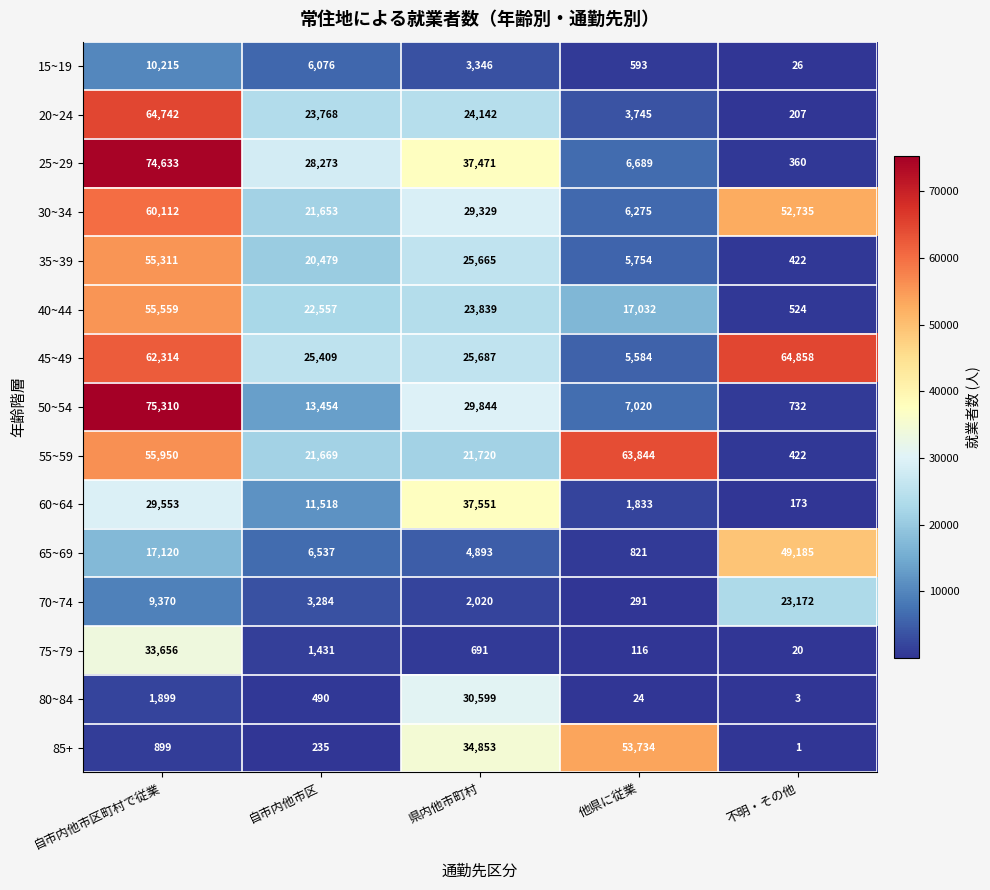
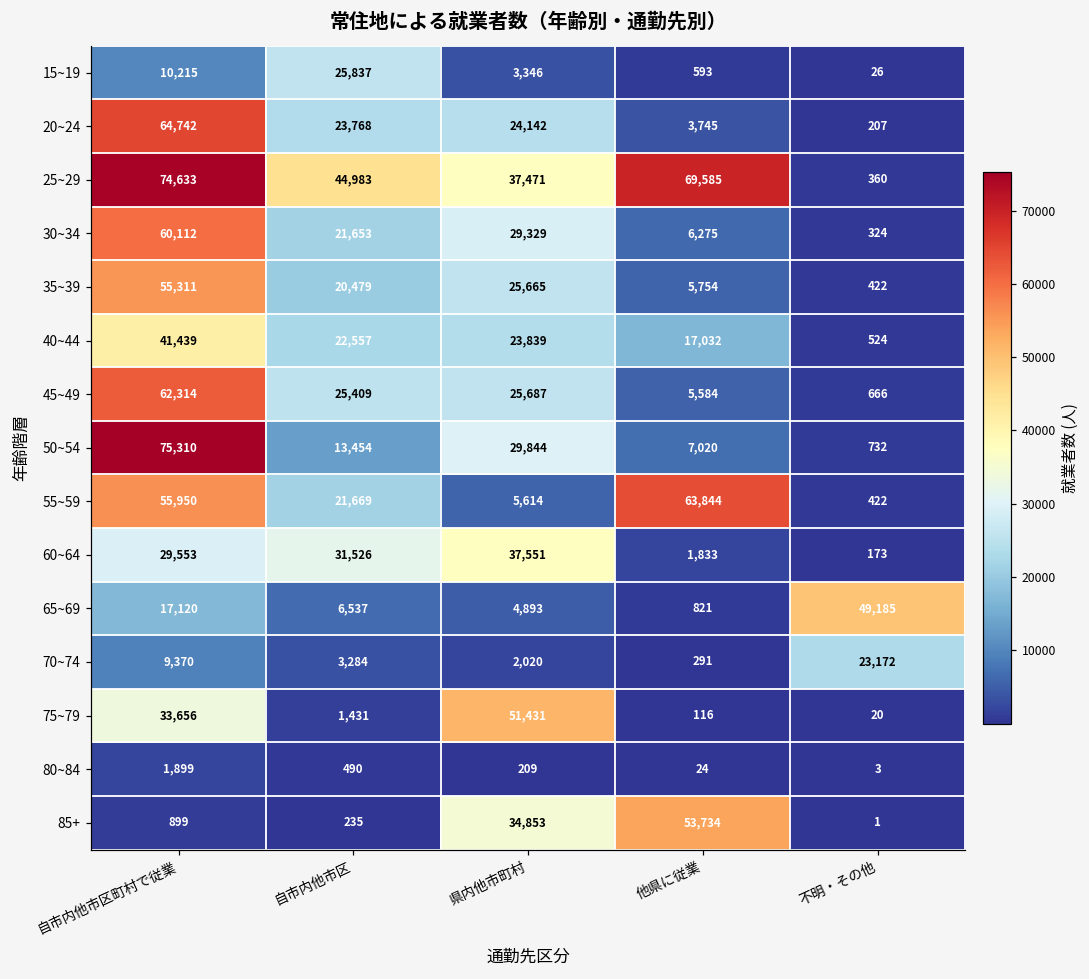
15~19, 自市内他市区: 6,076 -> 25,837
25~29, 自市内他市区: 28,273 -> 44,983
25~29, 他県に従業: 6,689 -> 69,585
30~34, 不明・その他: 52,735 -> 324
40~44, 自市内他市区町村で従業: 55,559 -> 41,439
45~49, 不明・その他: 64,858 -> 666
55~59, 県内他市町村: 21,720 -> 5,614
60~64, 自市内他市区: 11,518 -> 31,526
75~79, 県内他市町村: 691 -> 51,431
80~84, 県内他市町村: 30,599 -> 209
